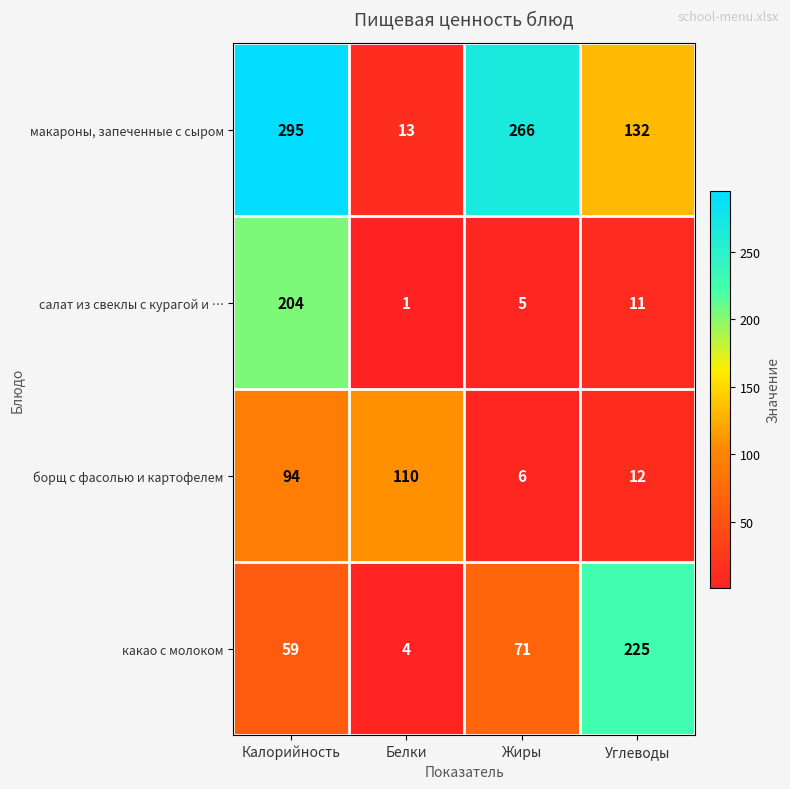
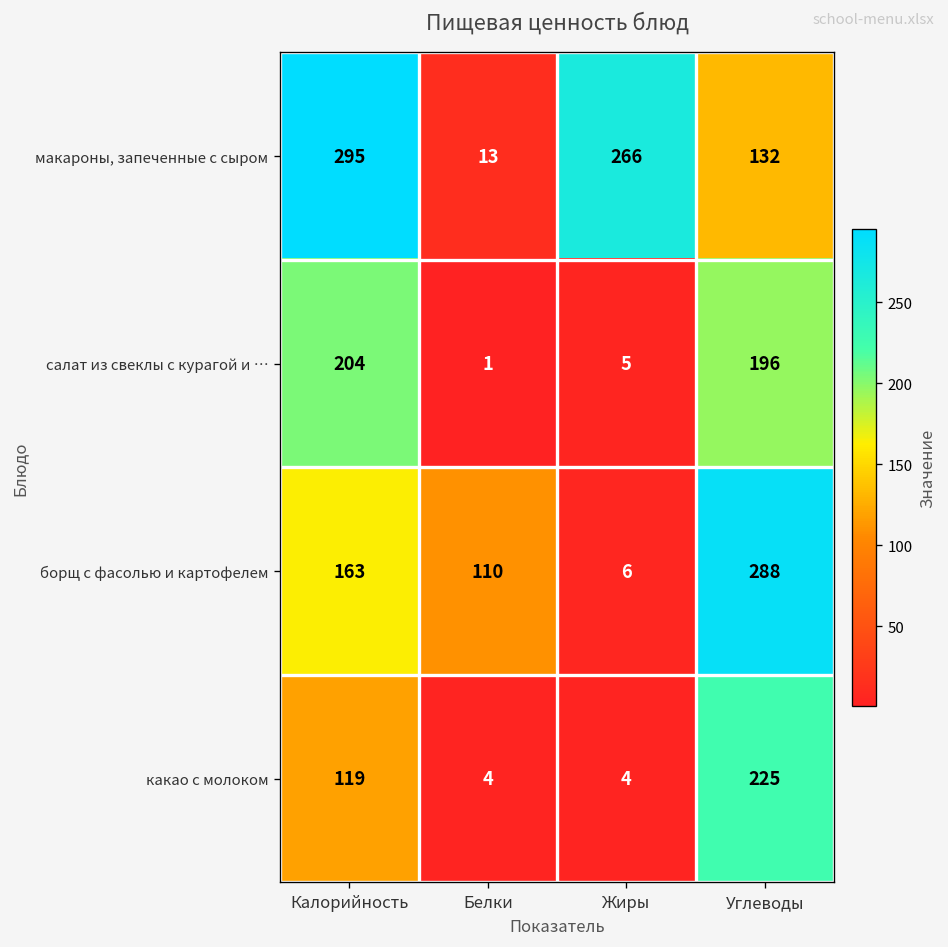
салат из свеклы с курагой и …, Углеводы: 11 -> 196
борщ с фасолью и картофелем, Калорийность: 94 -> 163
борщ с фасолью и картофелем, Углеводы: 12 -> 288
какао с молоком, Калорийность: 59 -> 119
какао с молоком, Жиры: 71 -> 4
